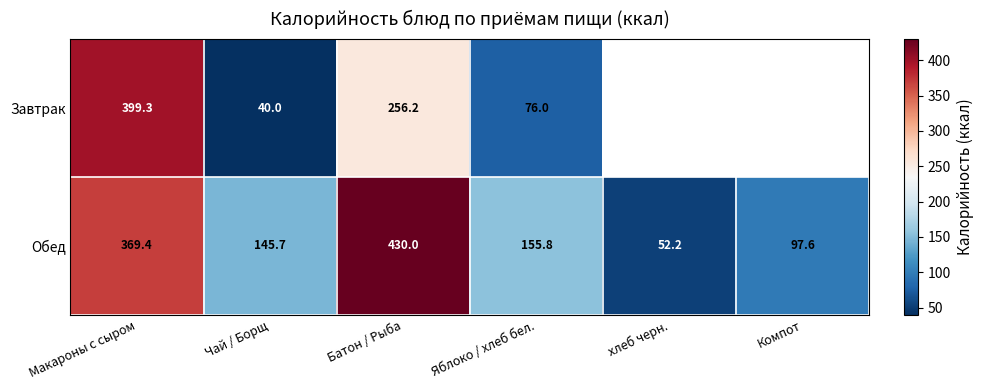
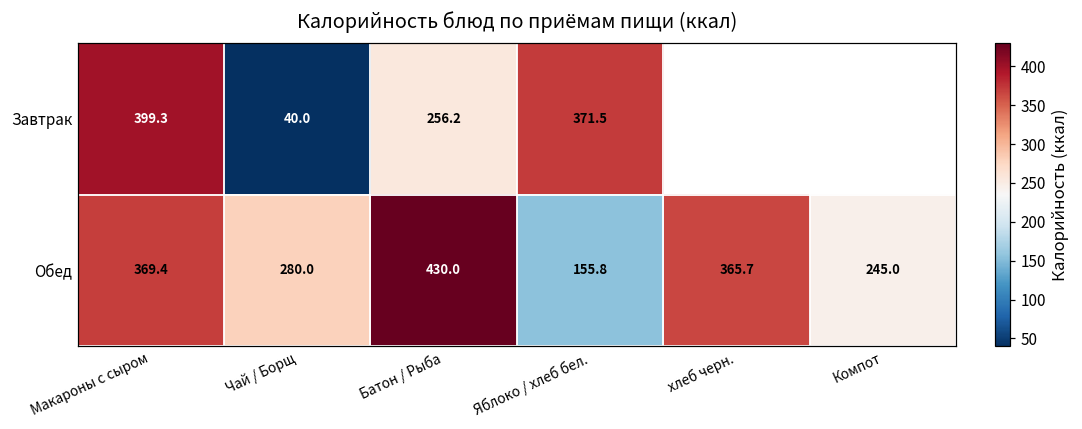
Завтрак, Яблоко / хлеб бел.: 76.0 -> 371.5
Обед, Чай / Борщ: 145.7 -> 280.0
Обед, хлеб черн.: 52.2 -> 365.7
Обед, Компот: 97.6 -> 245.0
